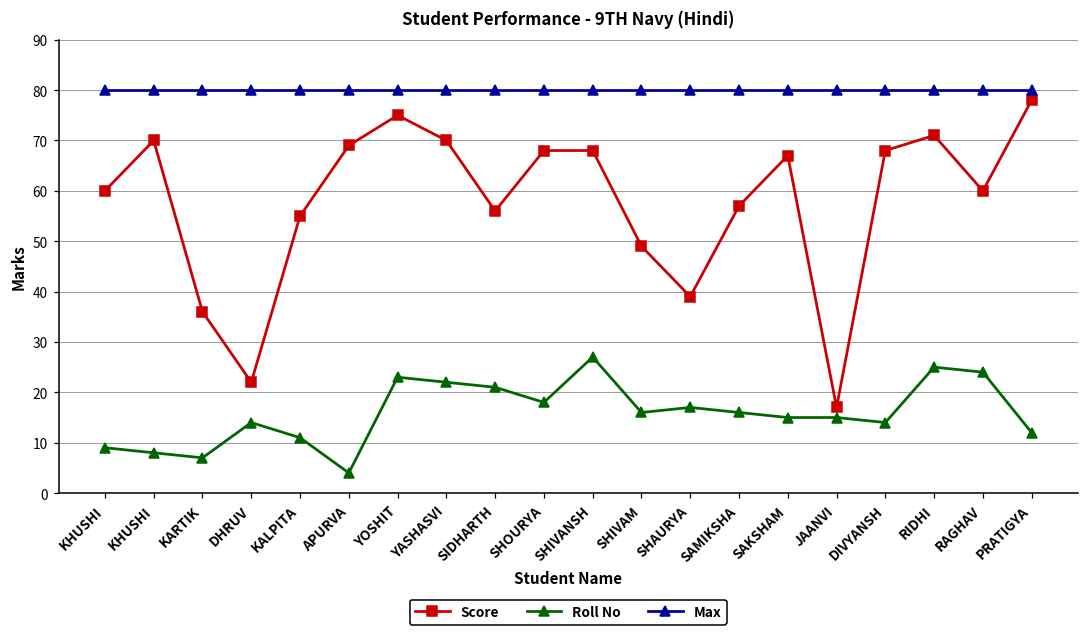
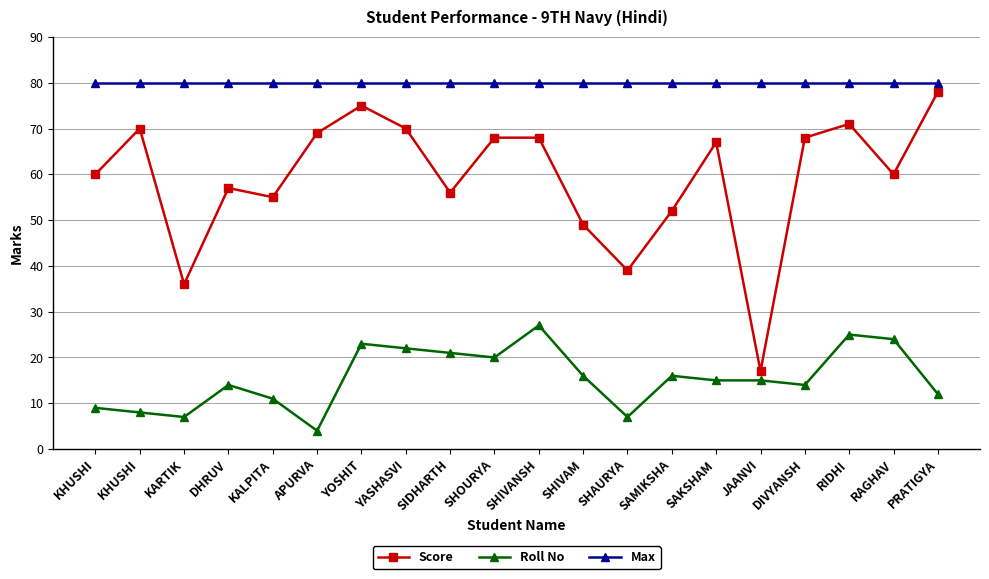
Score, DHRUV: 22 -> 57
Roll No, SHOURYA: 18 -> 20
Roll No, SHAURYA: 17 -> 7
Score, SAMIKSHA: 57 -> 52
